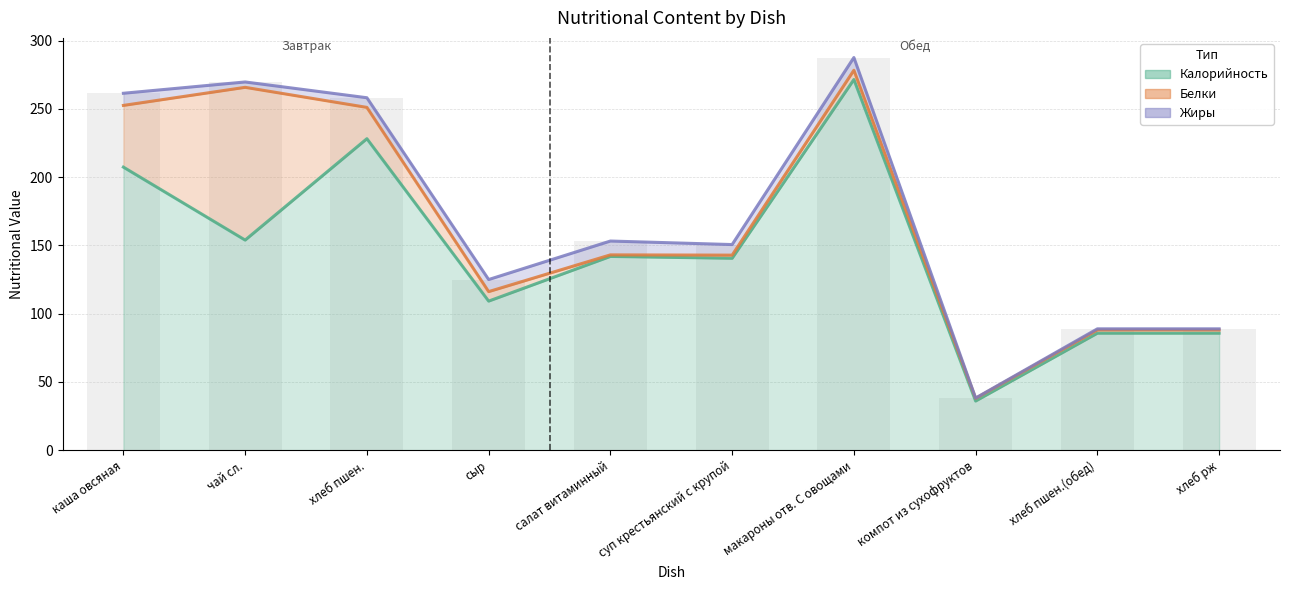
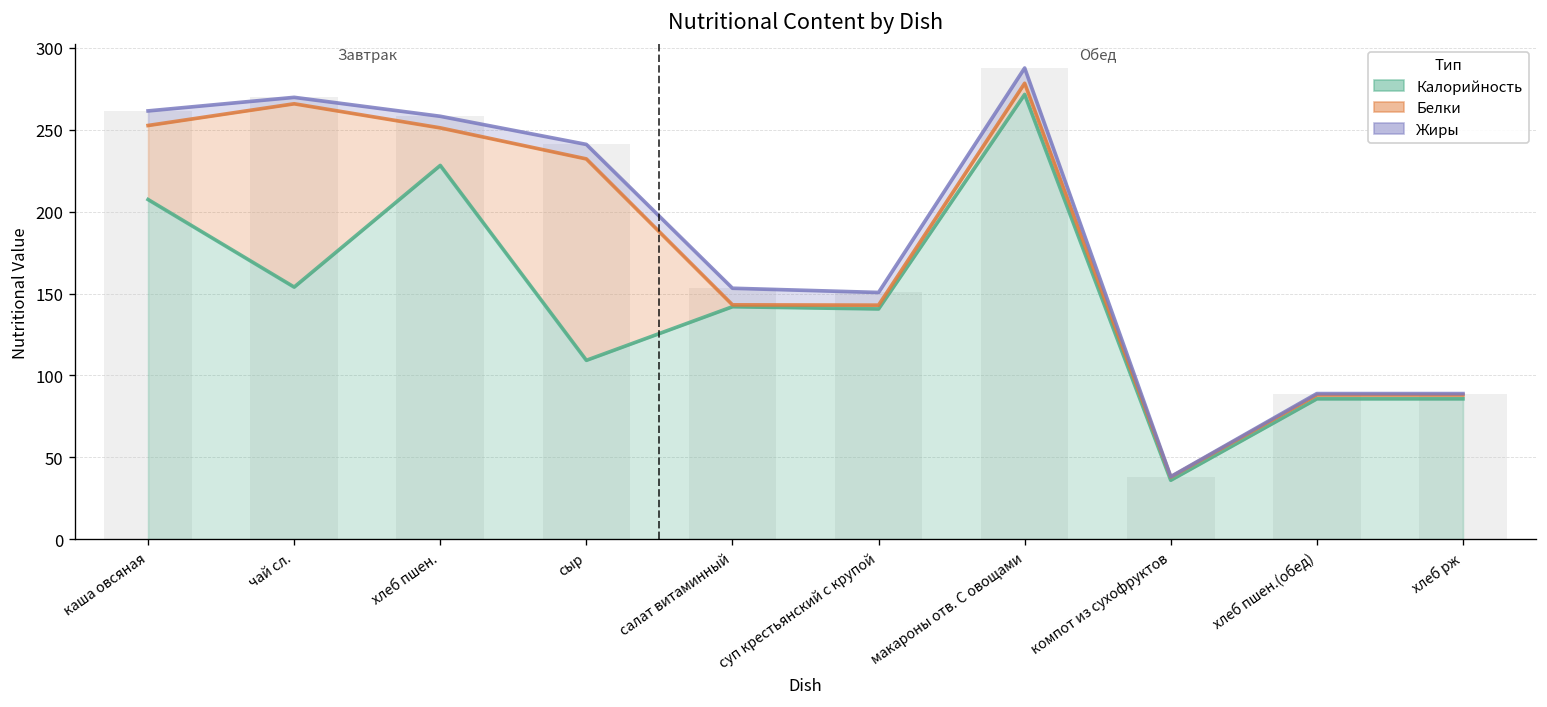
Белки, сыр: 7 -> 123
